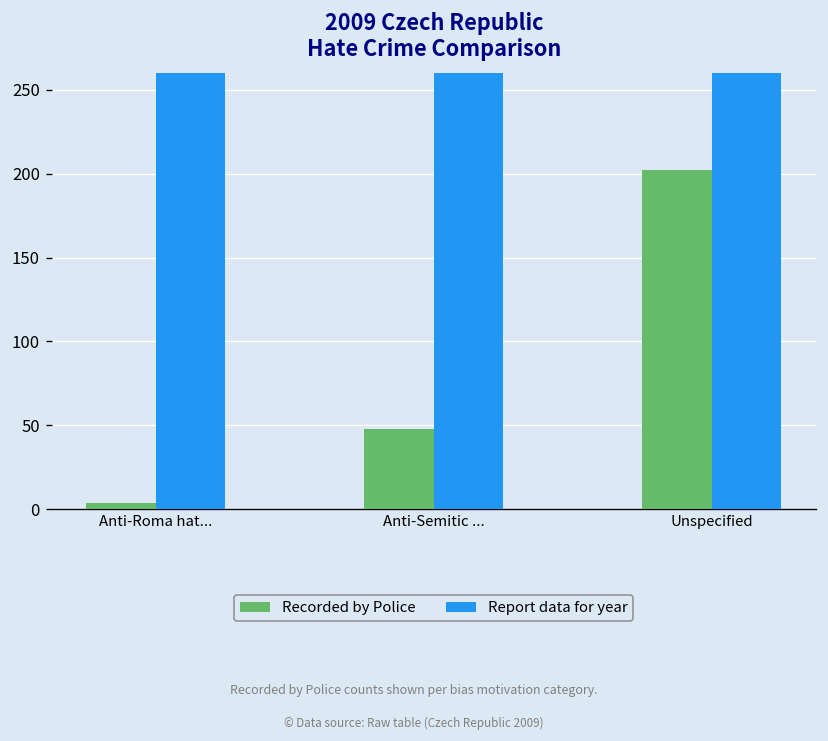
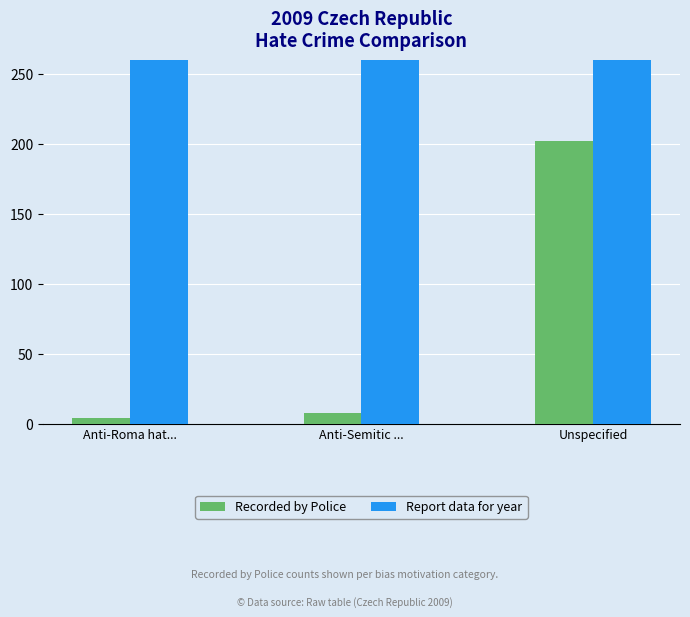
Recorded by Police, Anti-Semitic ...: 48 -> 8
